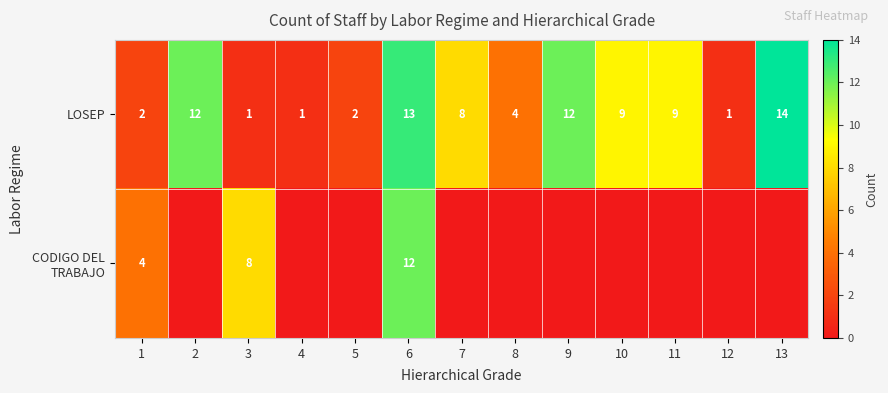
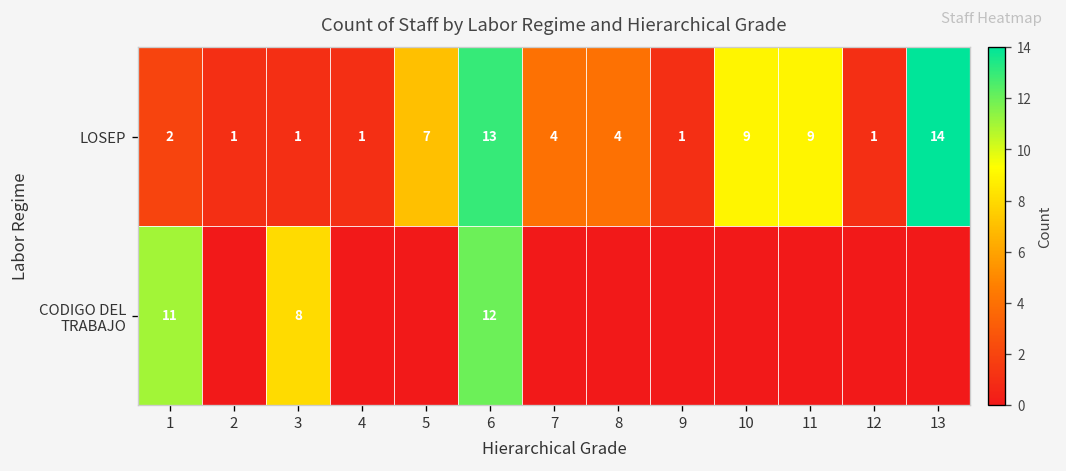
LOSEP, 2: 12 -> 1
LOSEP, 5: 2 -> 7
LOSEP, 7: 8 -> 4
LOSEP, 9: 12 -> 1
CODIGO DEL TRABAJO, 1: 4 -> 11
